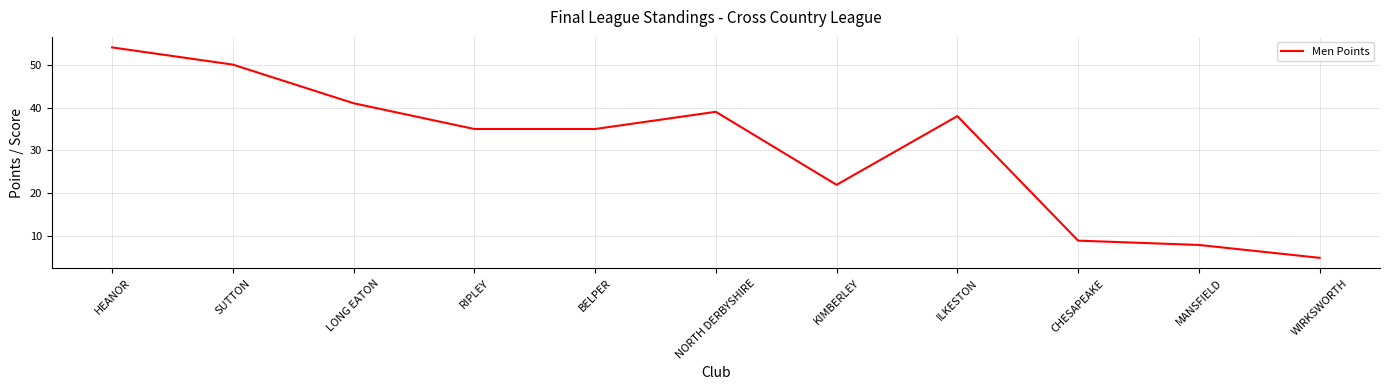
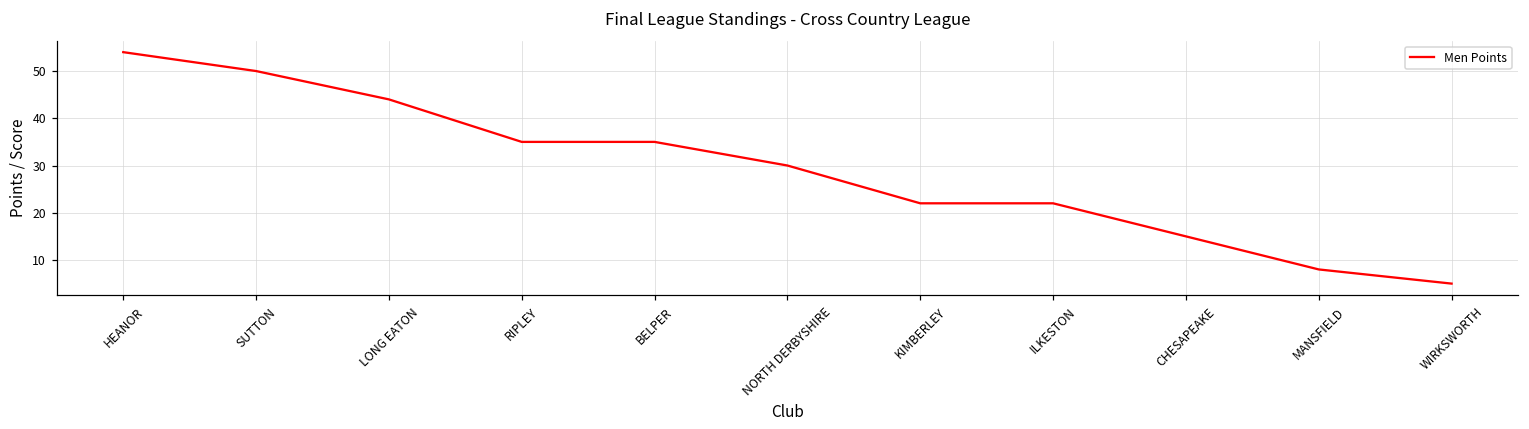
LONG EATON: 41 -> 44
NORTH DERBYSHIRE: 39 -> 30
ILKESTON: 38 -> 22
CHESAPEAKE: 9 -> 15
